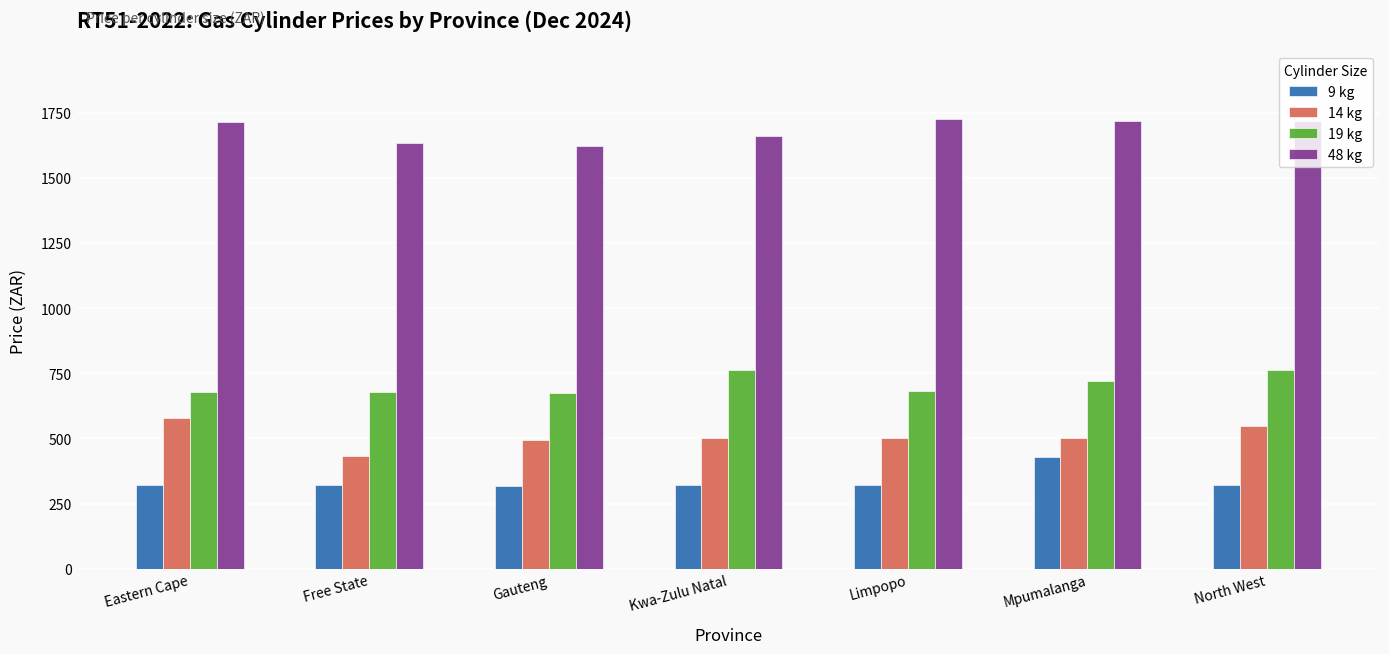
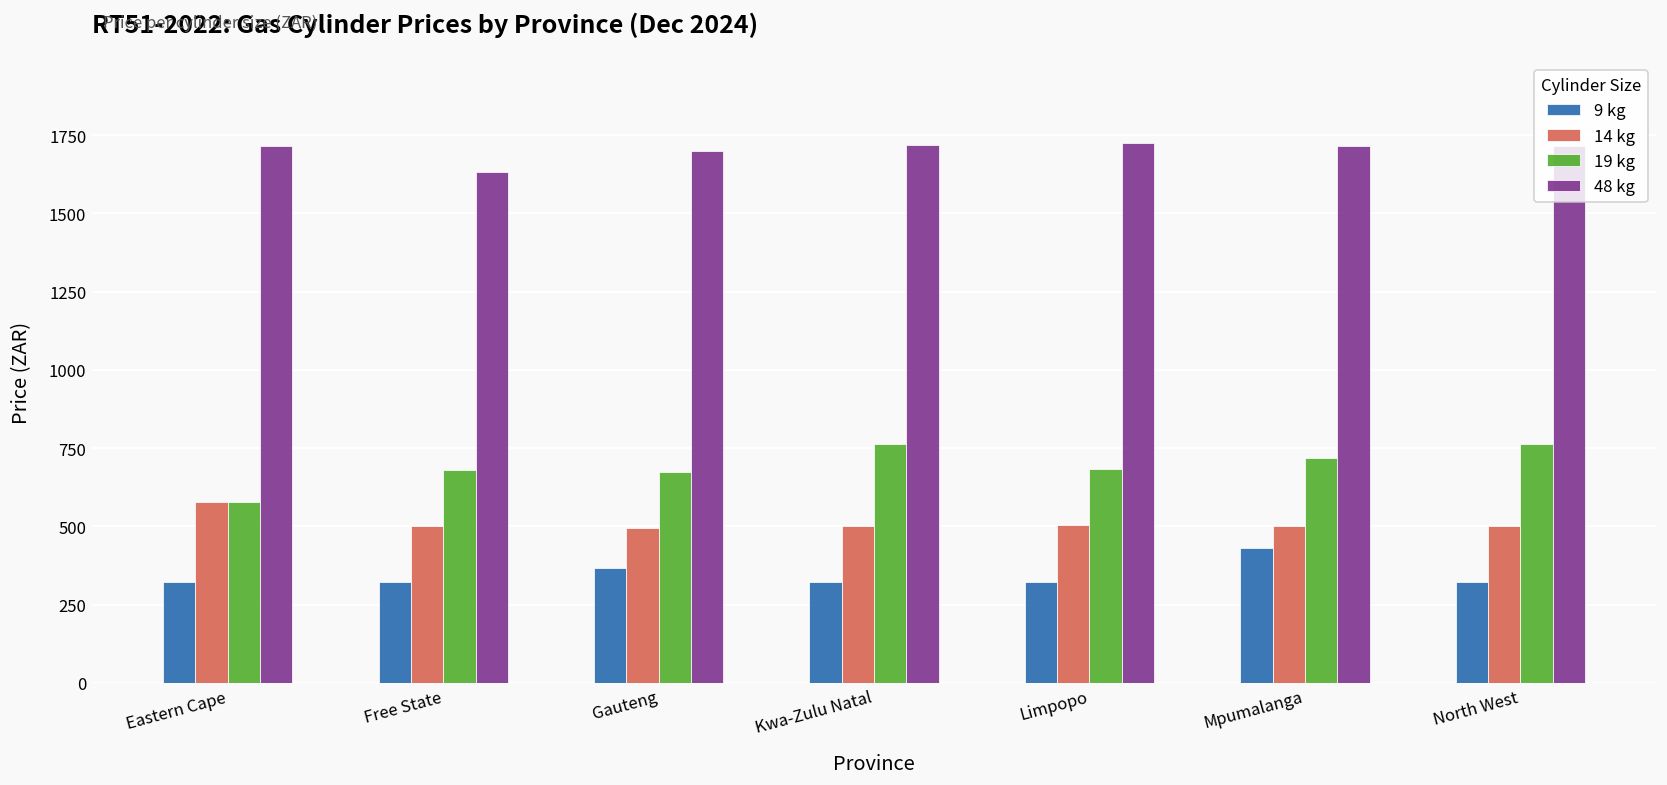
19 kg, Eastern Cape: 680 -> 580
14 kg, Free State: 430 -> 500
9 kg, Gauteng: 320 -> 370
48 kg, Gauteng: 1620 -> 1700
48 kg, Kwa-Zulu Natal: 1660 -> 1720
14 kg, North West: 550 -> 500
